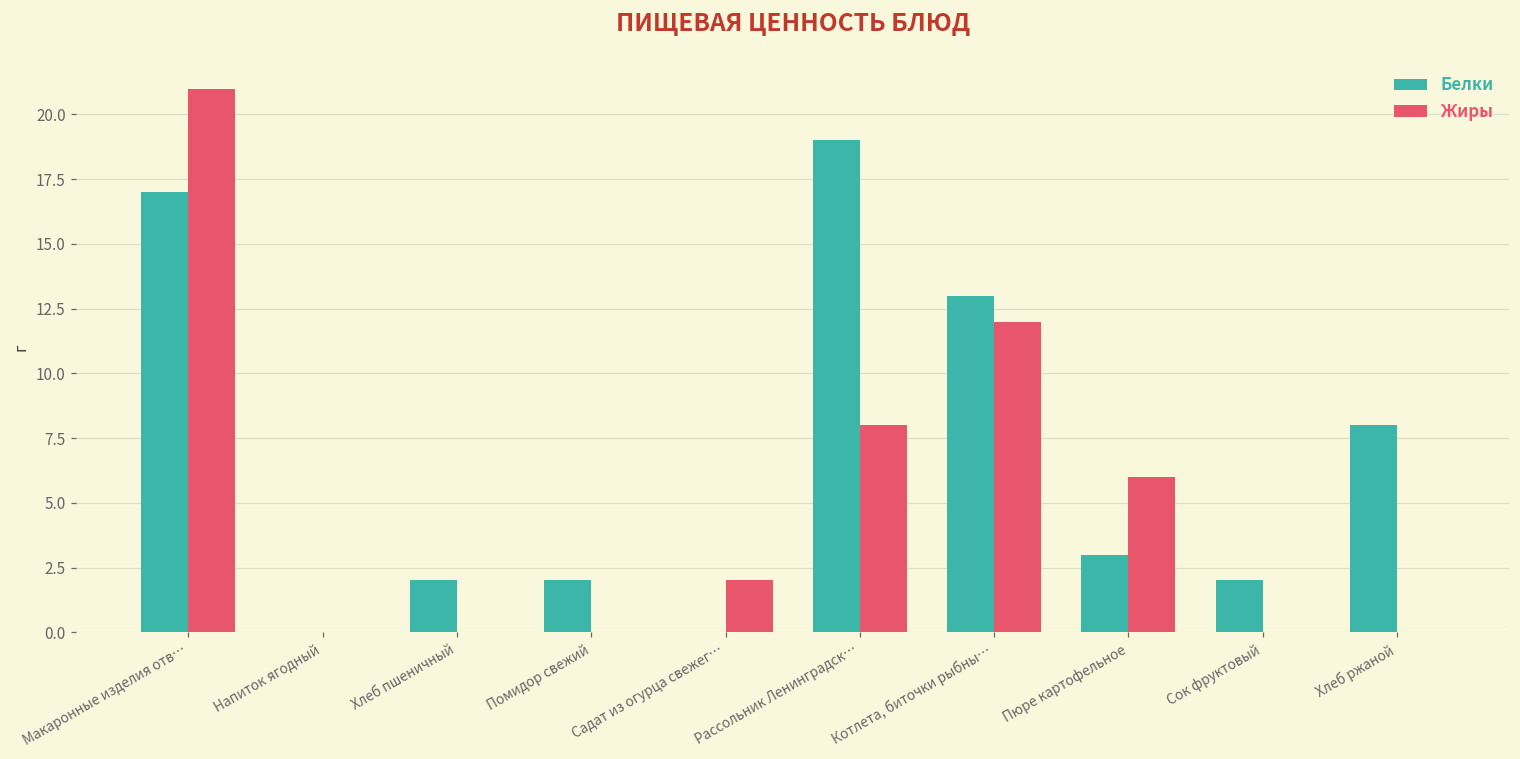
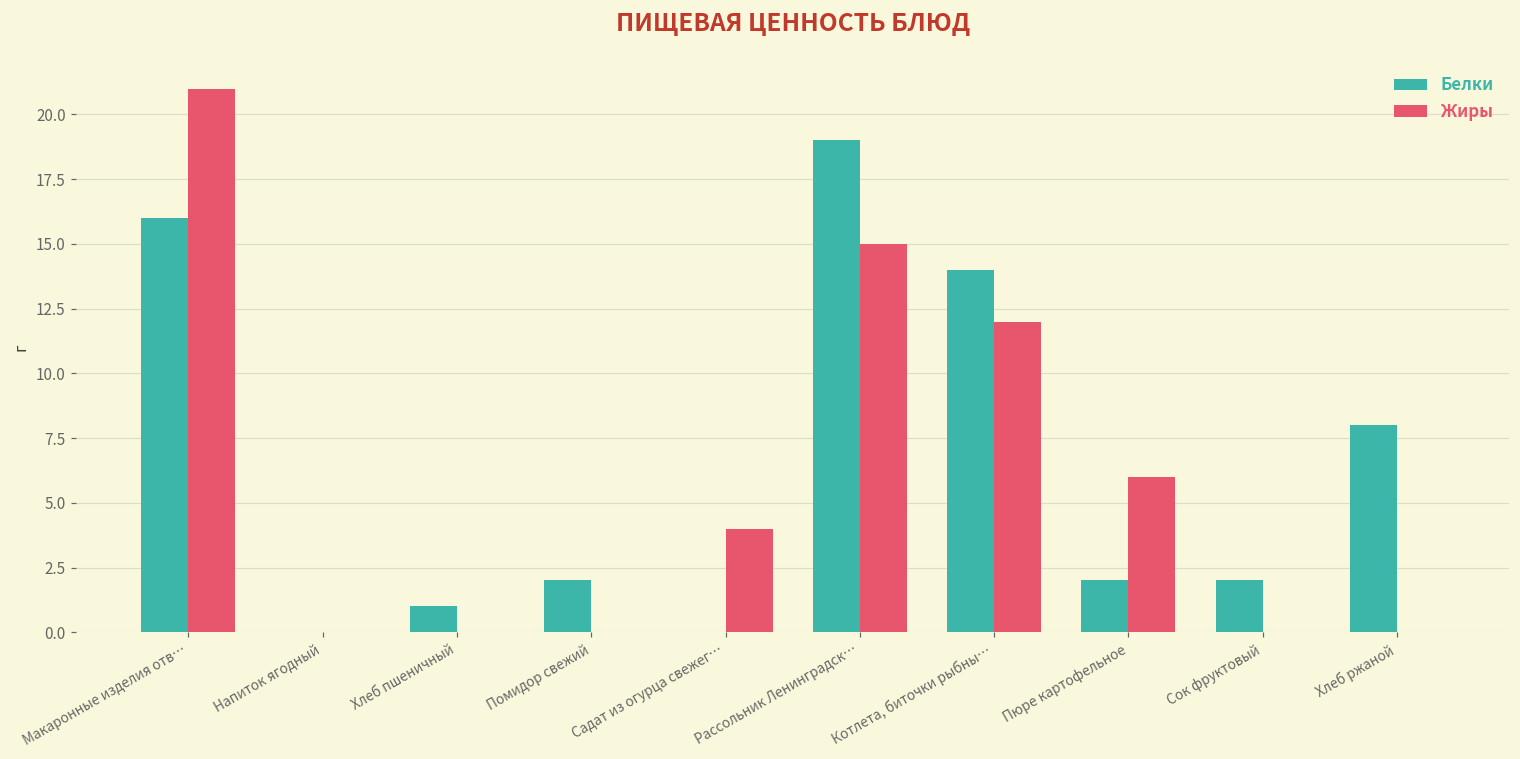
Белки, Макаронные изделия отв…: 17 -> 16
Белки, Хлеб пшеничный: 2 -> 1
Жиры, Садат из огурца свежег…: 2 -> 4
Жиры, Рассольник Ленинградск…: 8 -> 15
Белки, Котлета, биточки рыбны…: 13 -> 14
Белки, Пюре картофельное: 3 -> 2
